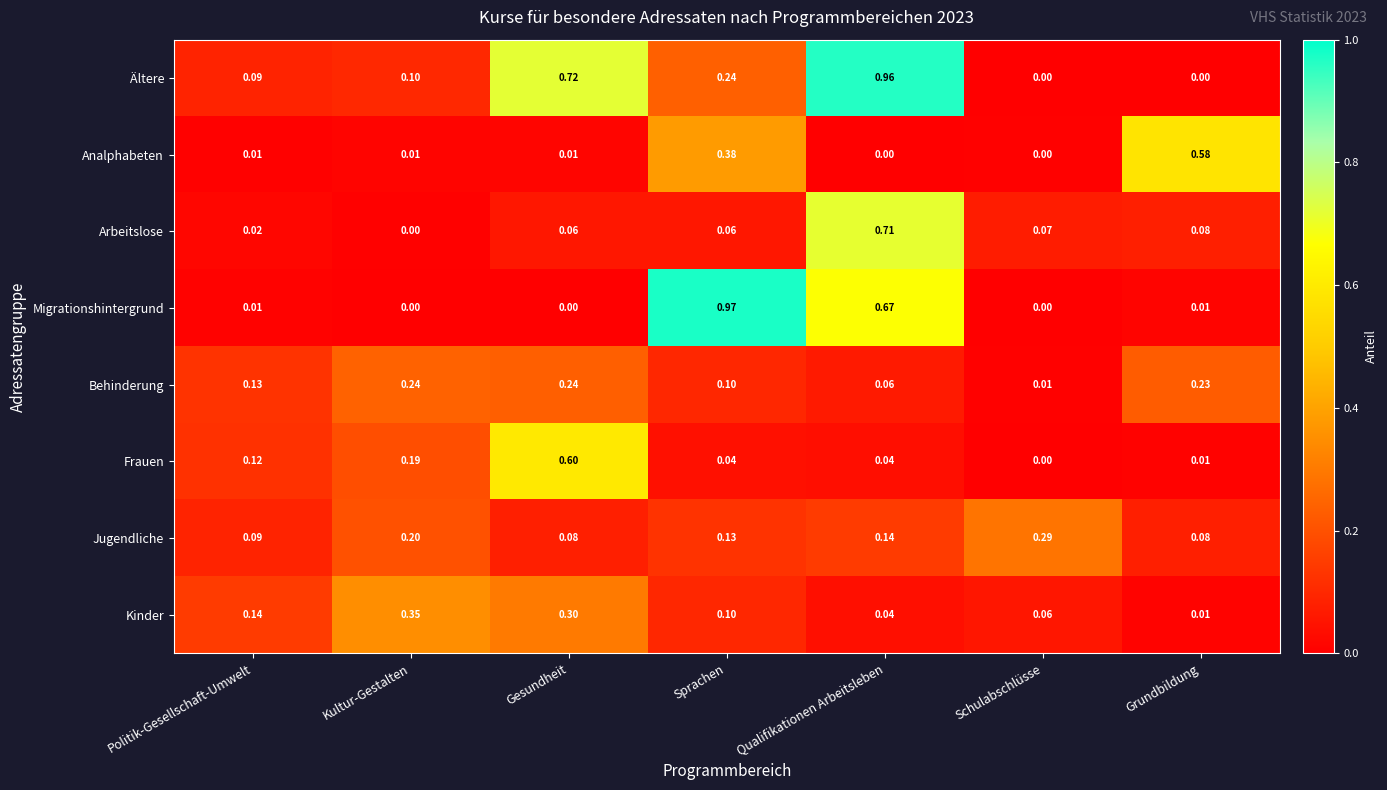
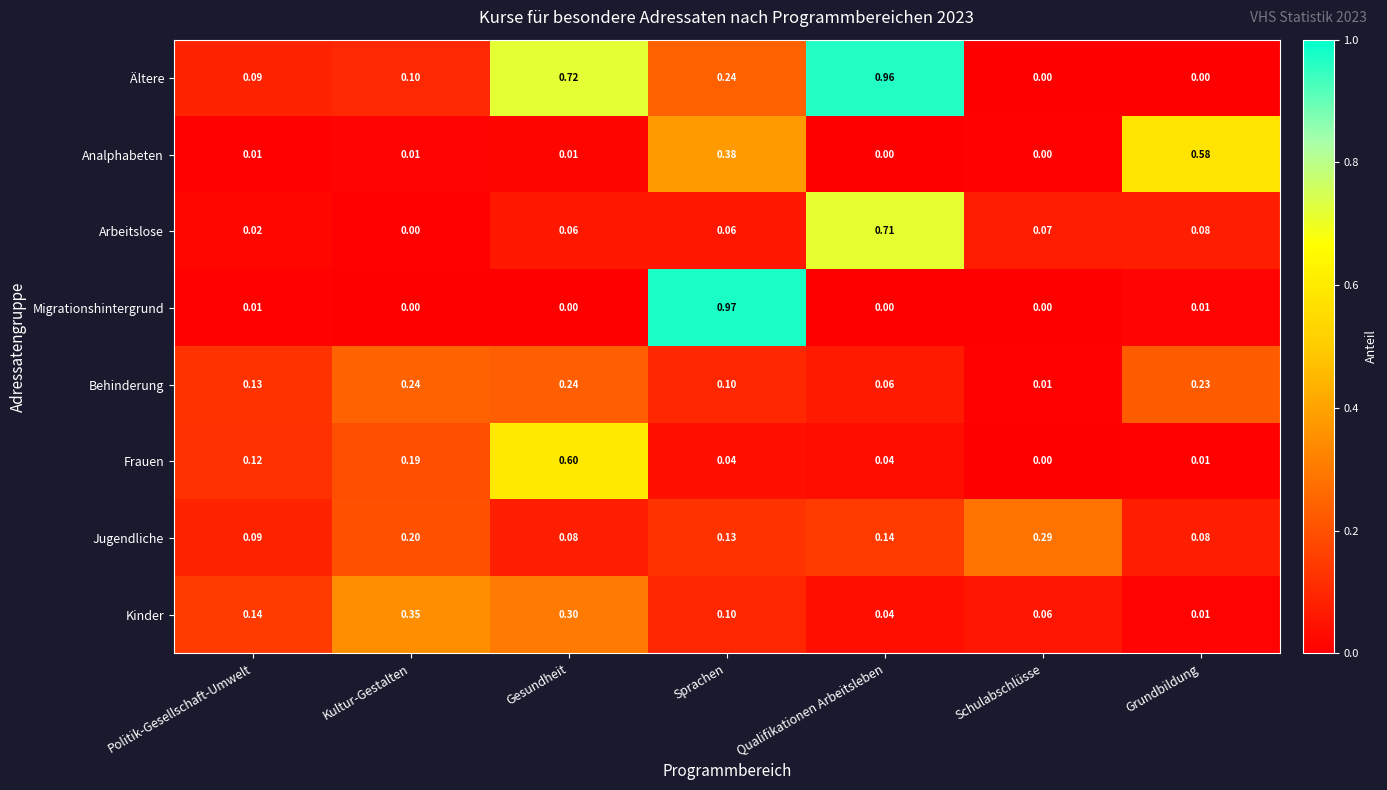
Migrationshintergrund, Qualifikationen Arbeitsleben: 0.67 -> 0.00
